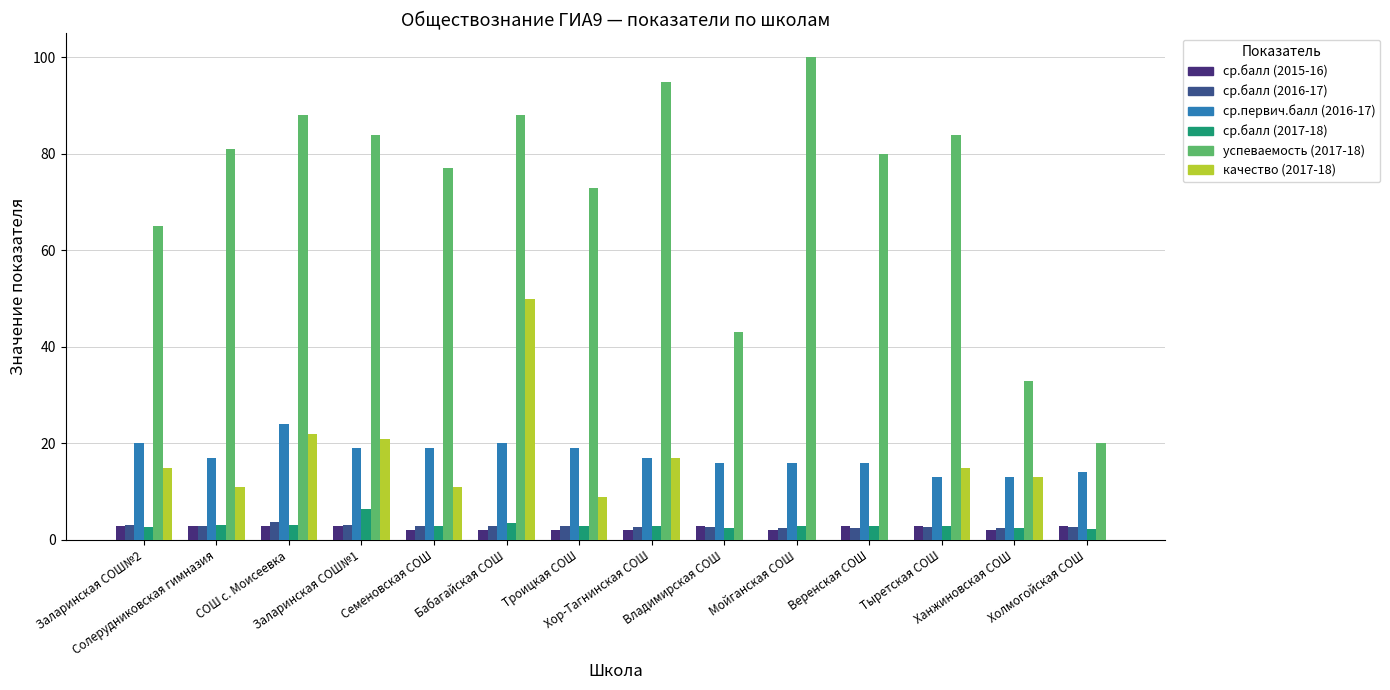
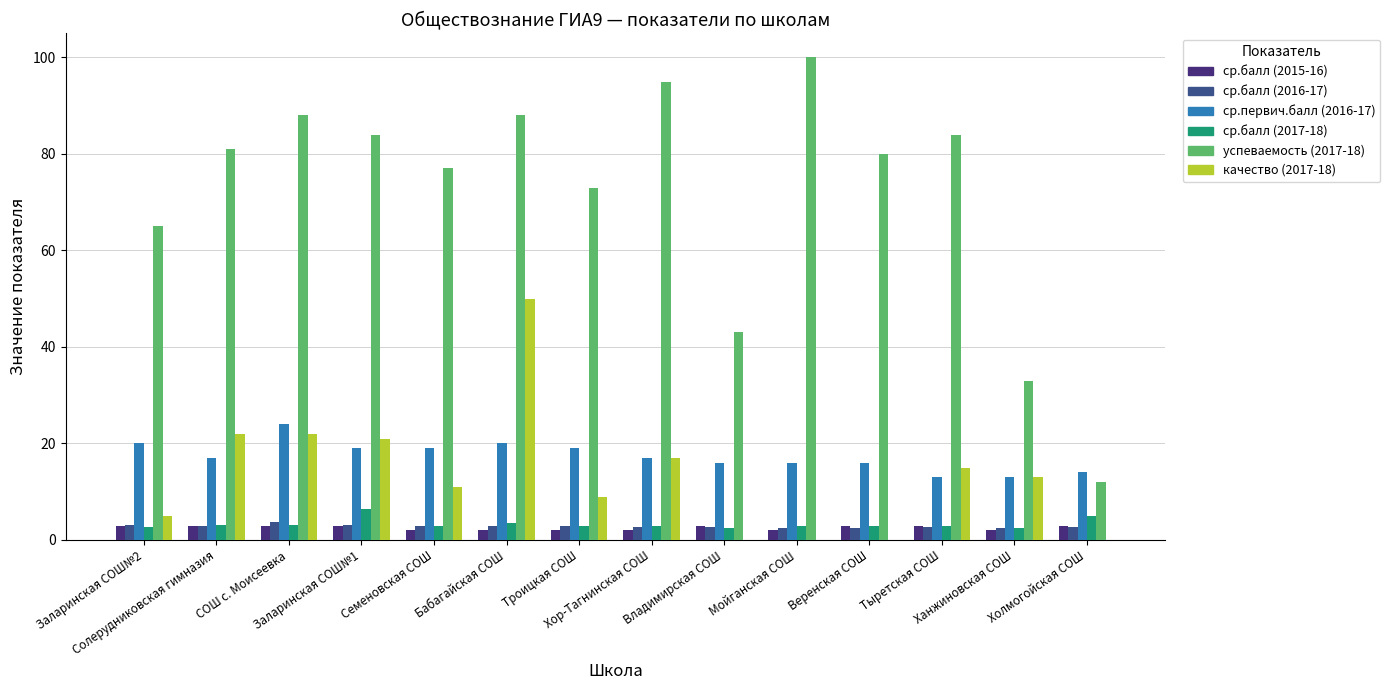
качество (2017-18), Заларинская СОШ№2: 15 -> 5
качество (2017-18), Солерудниковская гимназия: 11 -> 22
ср.балл (2017-18), Холмогойская СОШ: 2 -> 5
успеваемость (2017-18), Холмогойская СОШ: 20 -> 12
